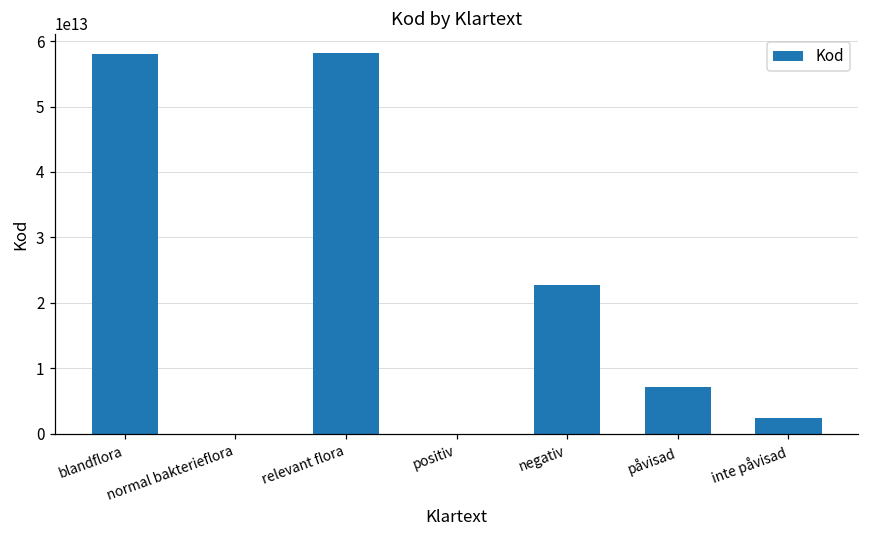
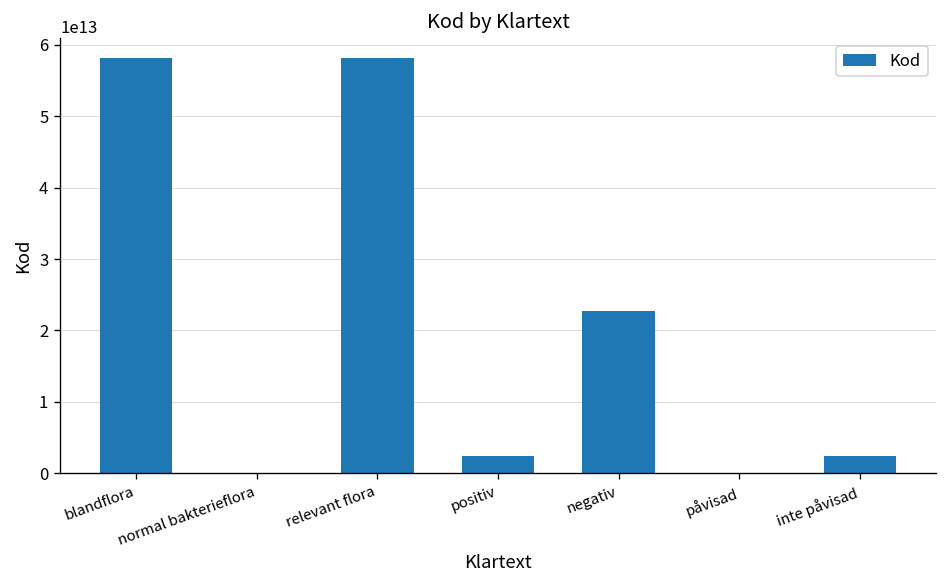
positiv: 0 -> 2000000000000
påvisad: 7000000000000 -> 0
